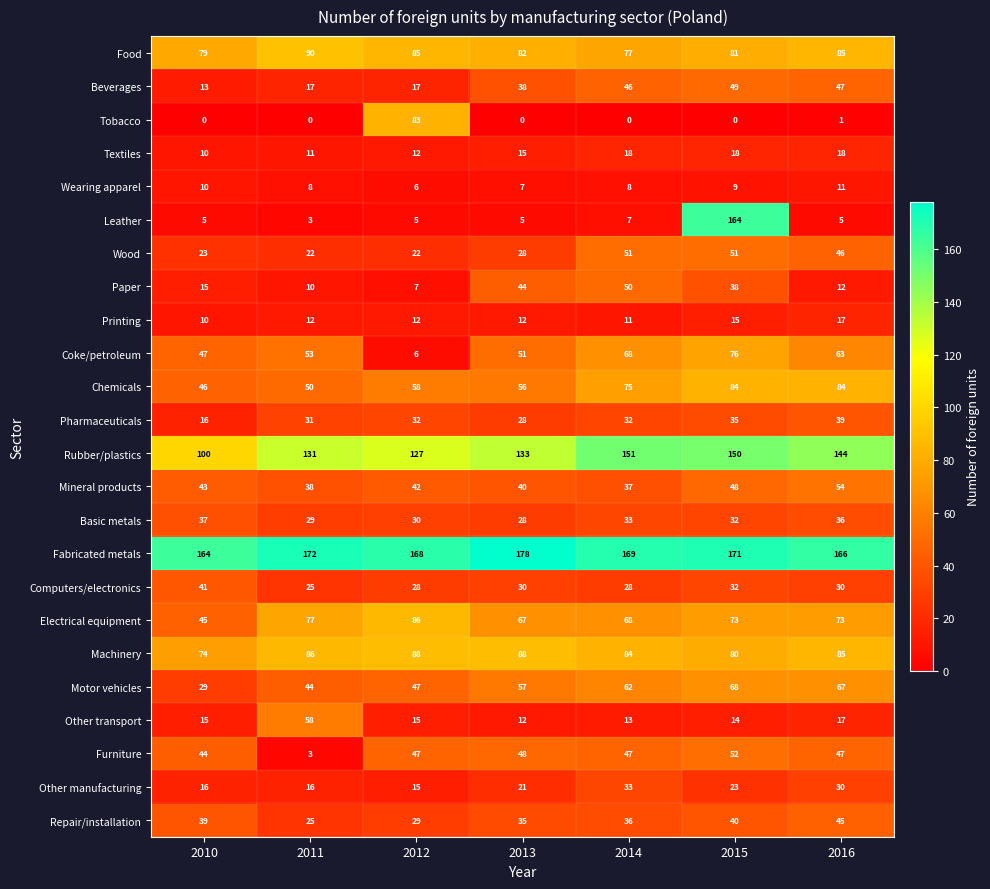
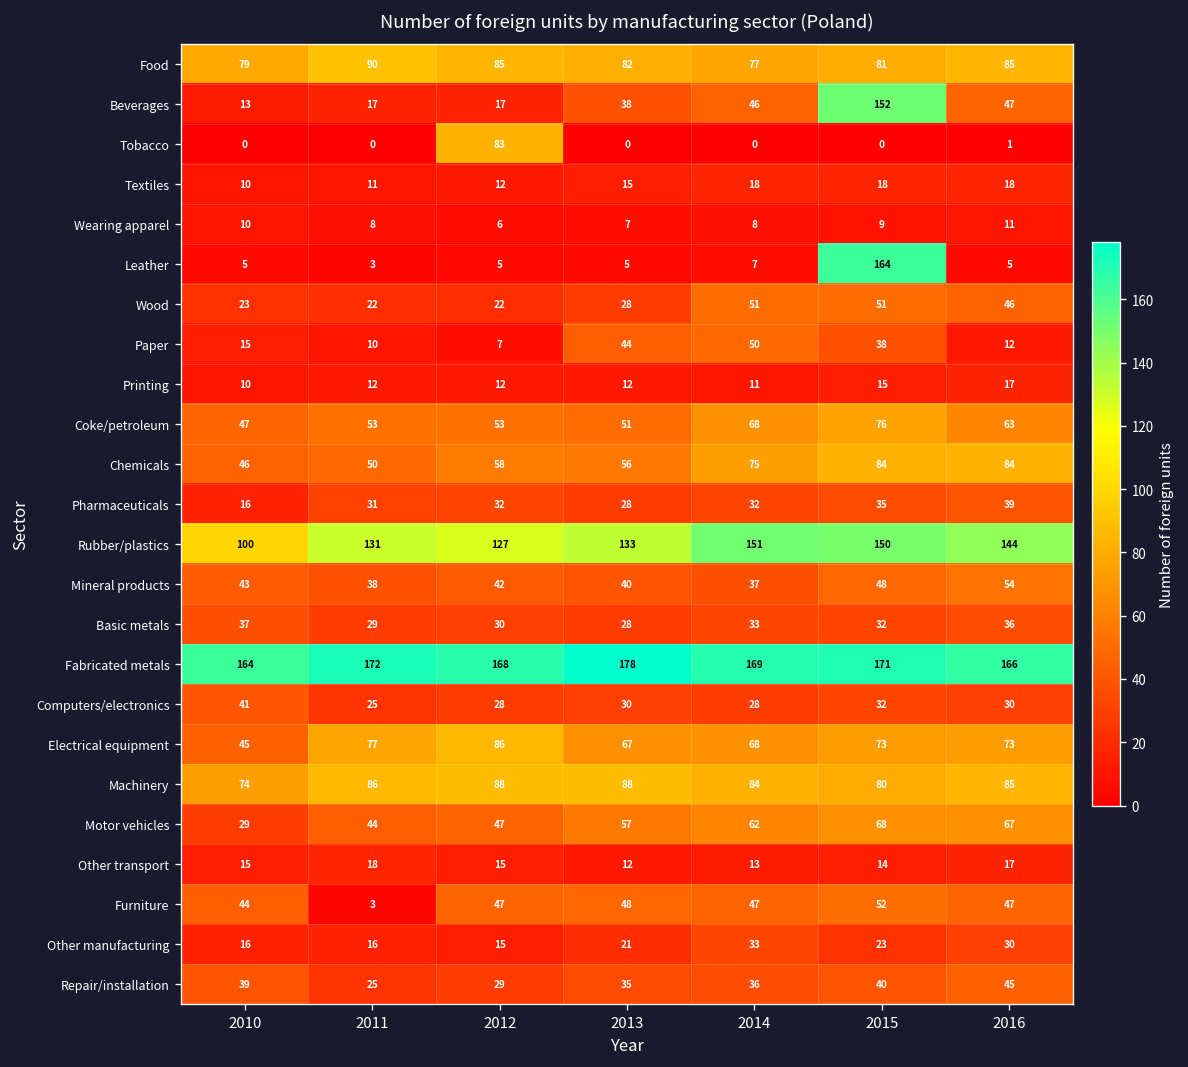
Beverages, 2015: 49 -> 152
Coke/petroleum, 2012: 6 -> 53
Other transport, 2011: 58 -> 18
